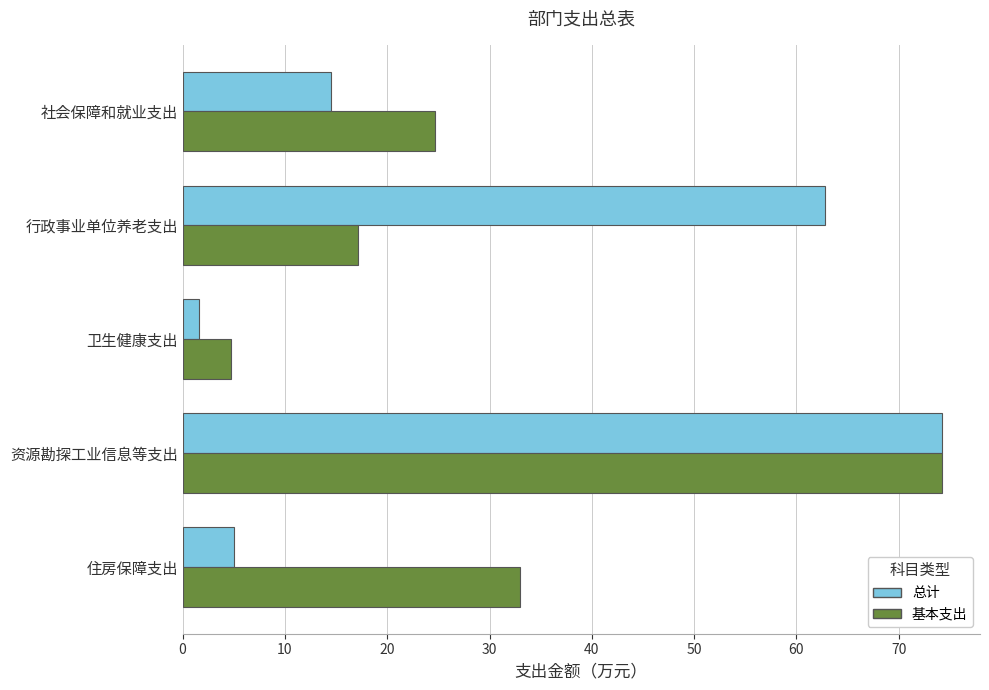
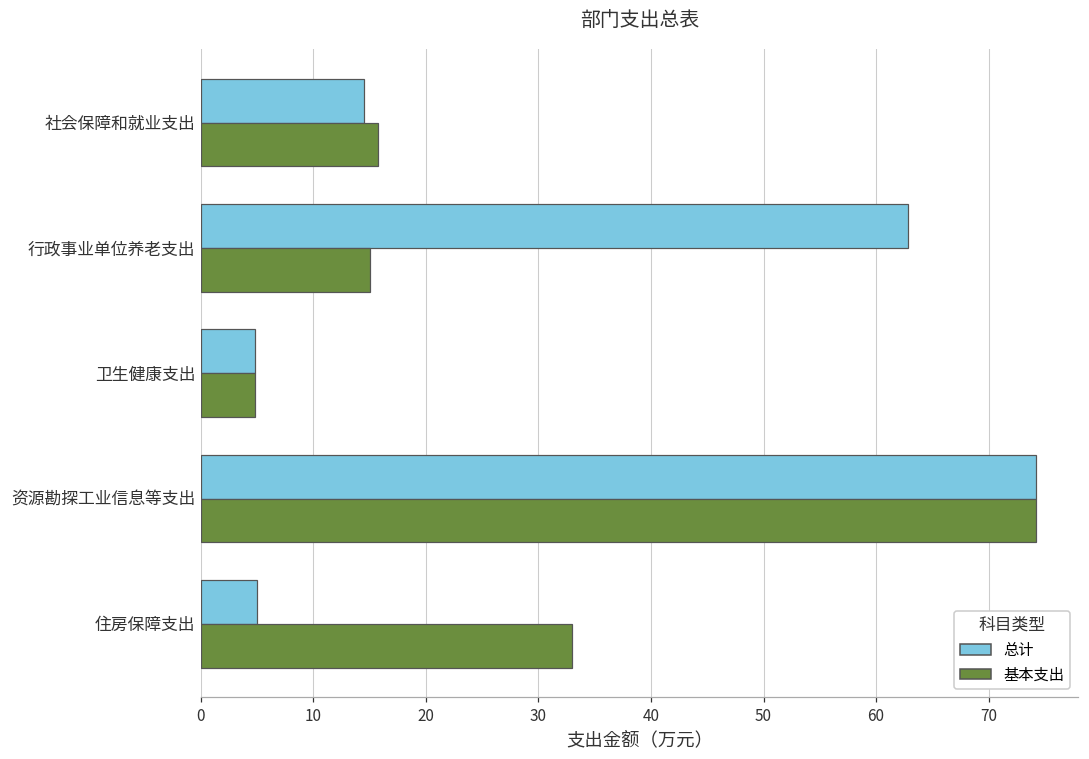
基本支出, 社会保障和就业支出: 24.7 -> 15.8
基本支出, 行政事业单位养老支出: 17.2 -> 15.0
总计, 卫生健康支出: 1.6 -> 4.8
